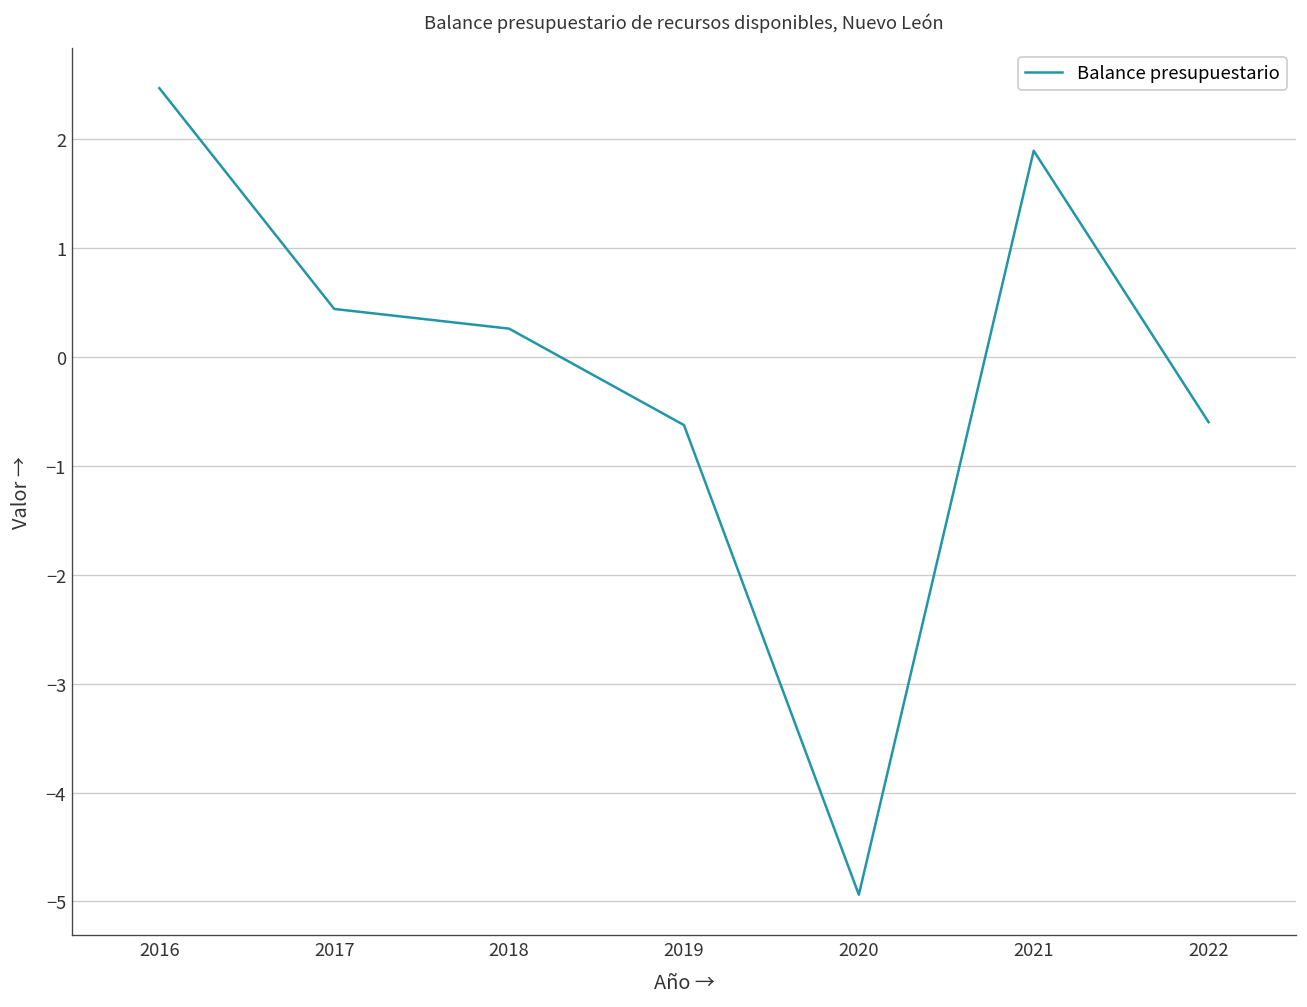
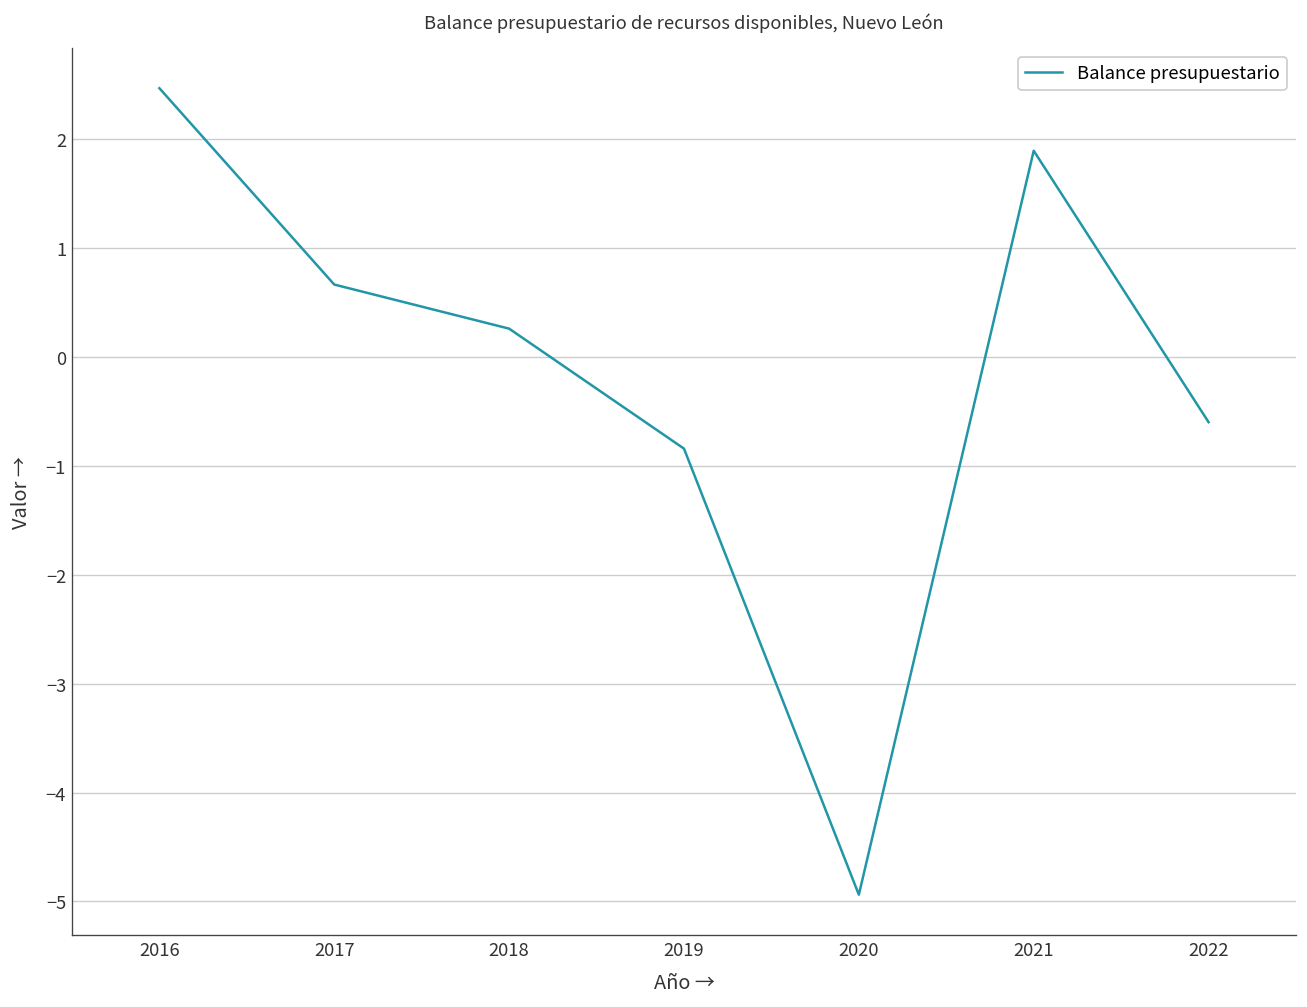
2017: 0.4 -> 0.7
2019: -0.6 -> -0.8
